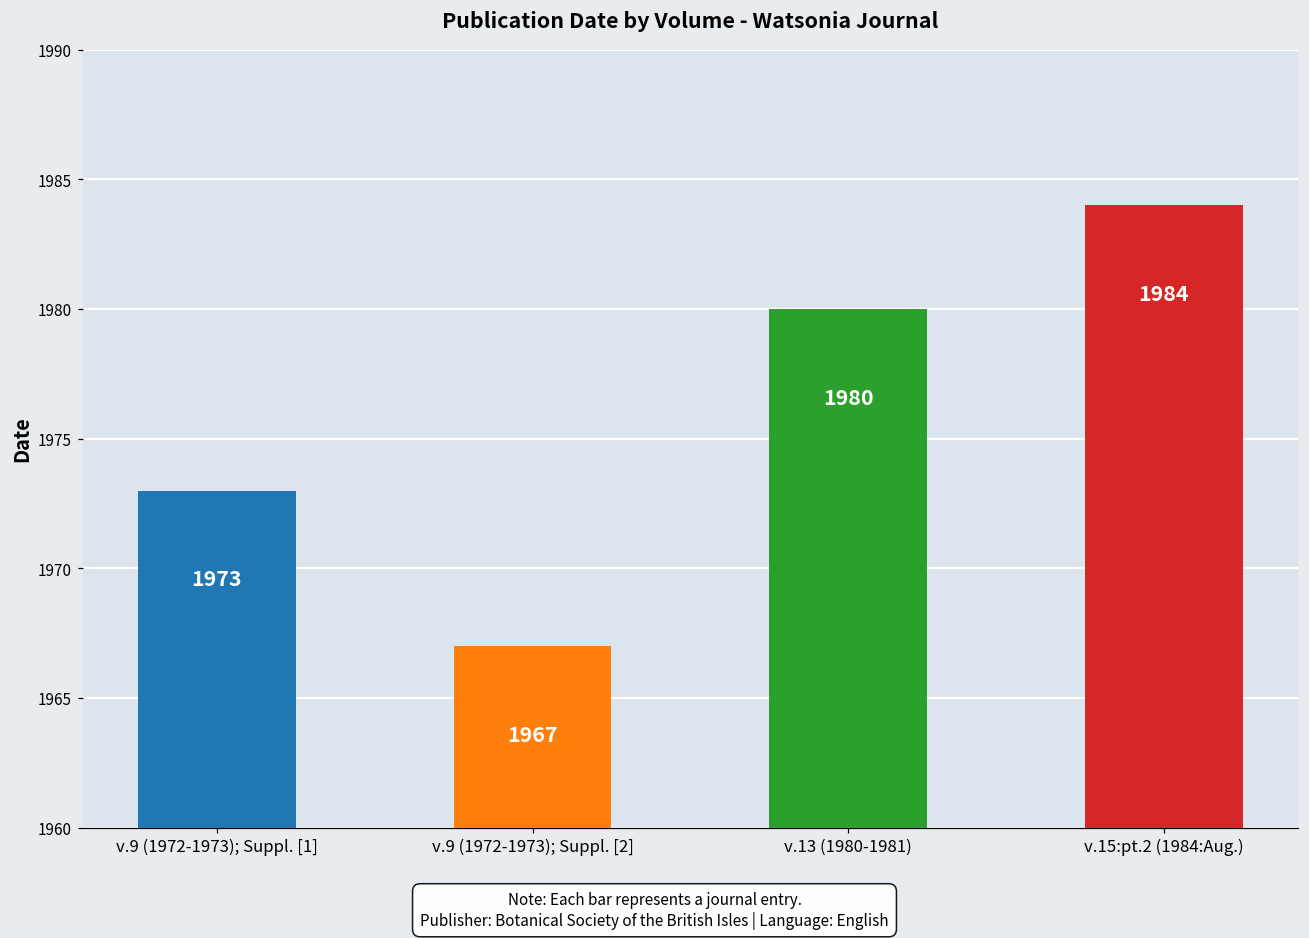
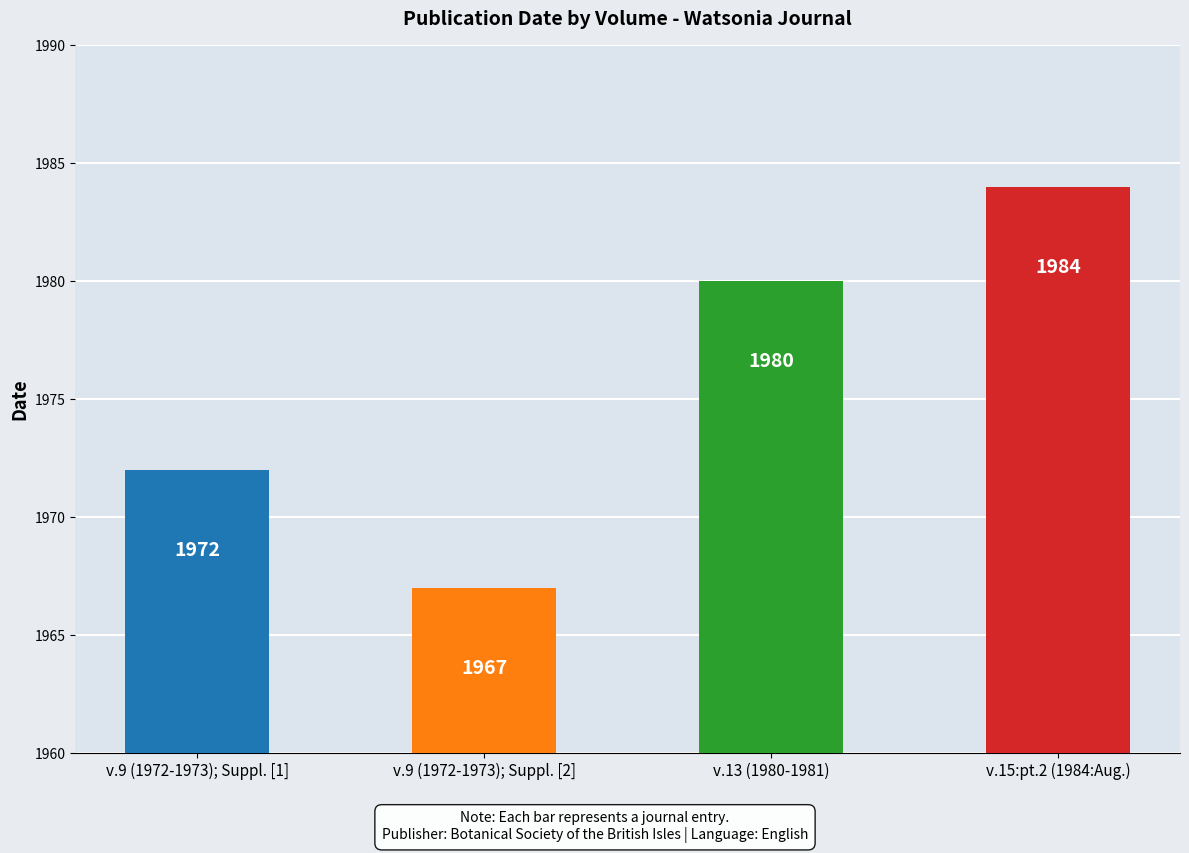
v.9 (1972-1973); Suppl. [1]: 1973 -> 1972
